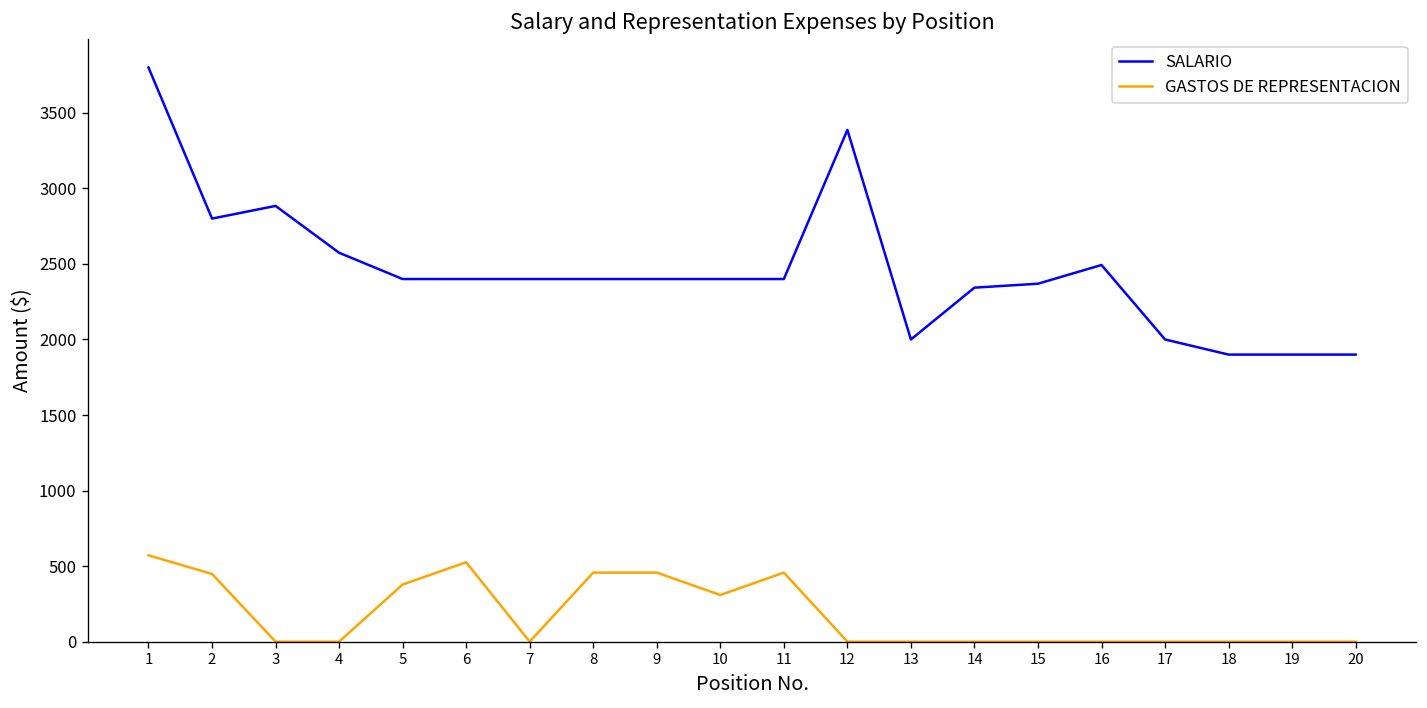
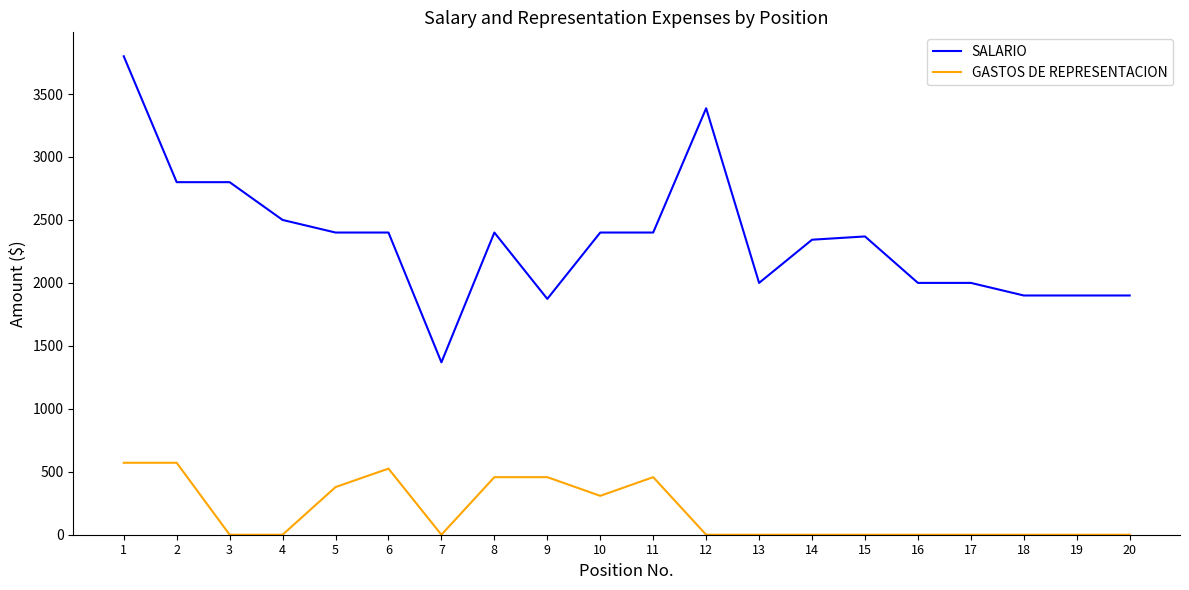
GASTOS DE REPRESENTACION, 2: 450 -> 570
SALARIO, 3: 2880 -> 2800
SALARIO, 4: 2570 -> 2500
SALARIO, 7: 2400 -> 1370
SALARIO, 9: 2400 -> 1870
SALARIO, 16: 2490 -> 2000
